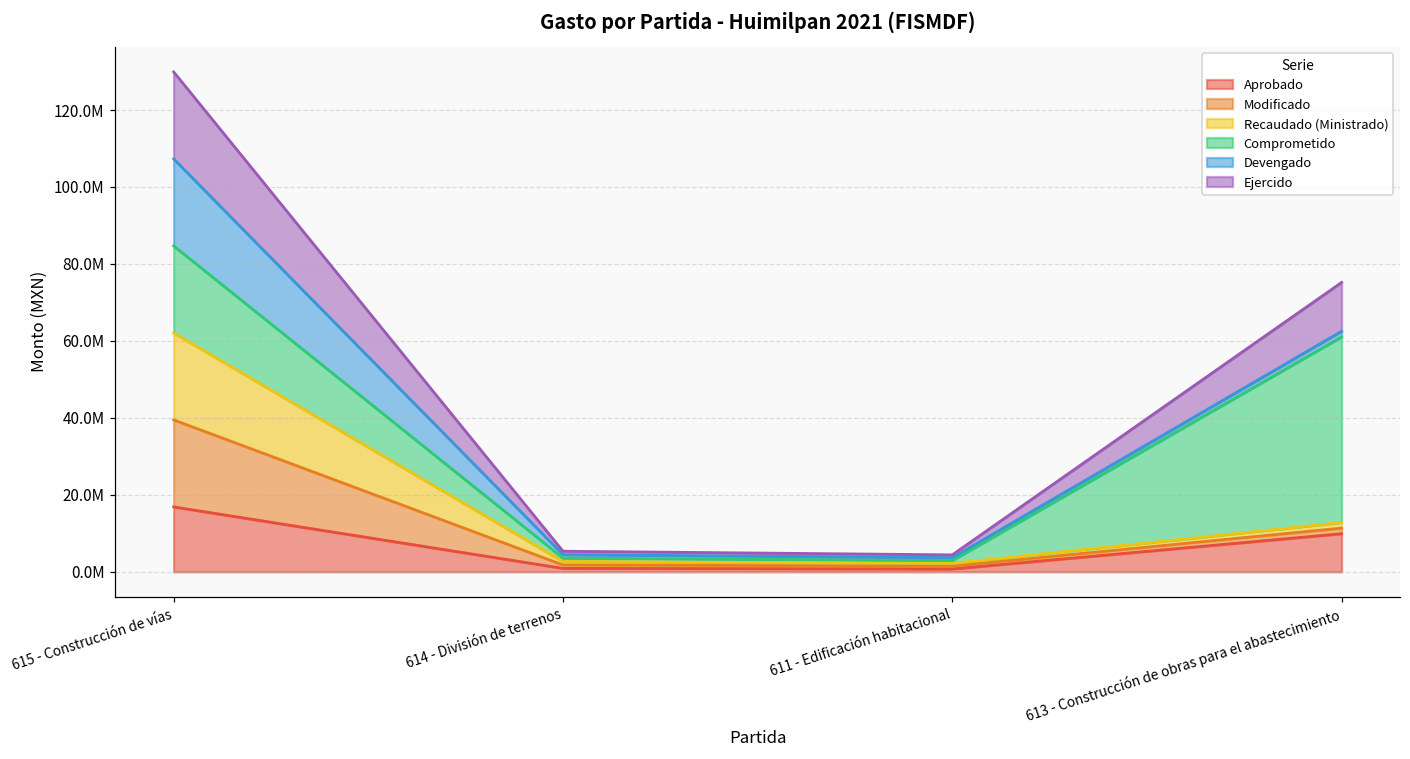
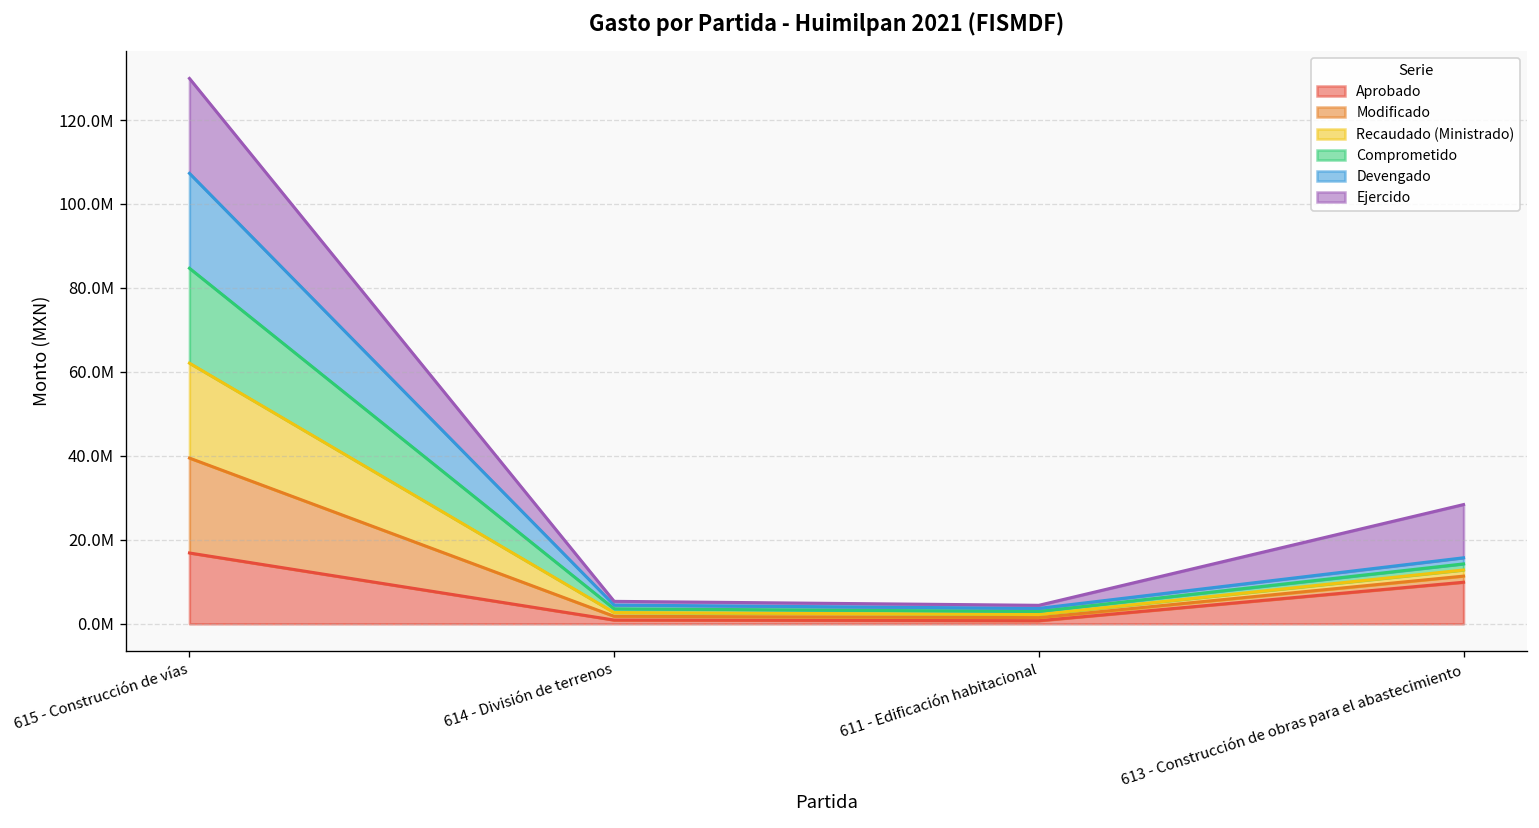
Comprometido, 613 - Construcción de obras para el abastecimiento: 48000000 -> 1000000
